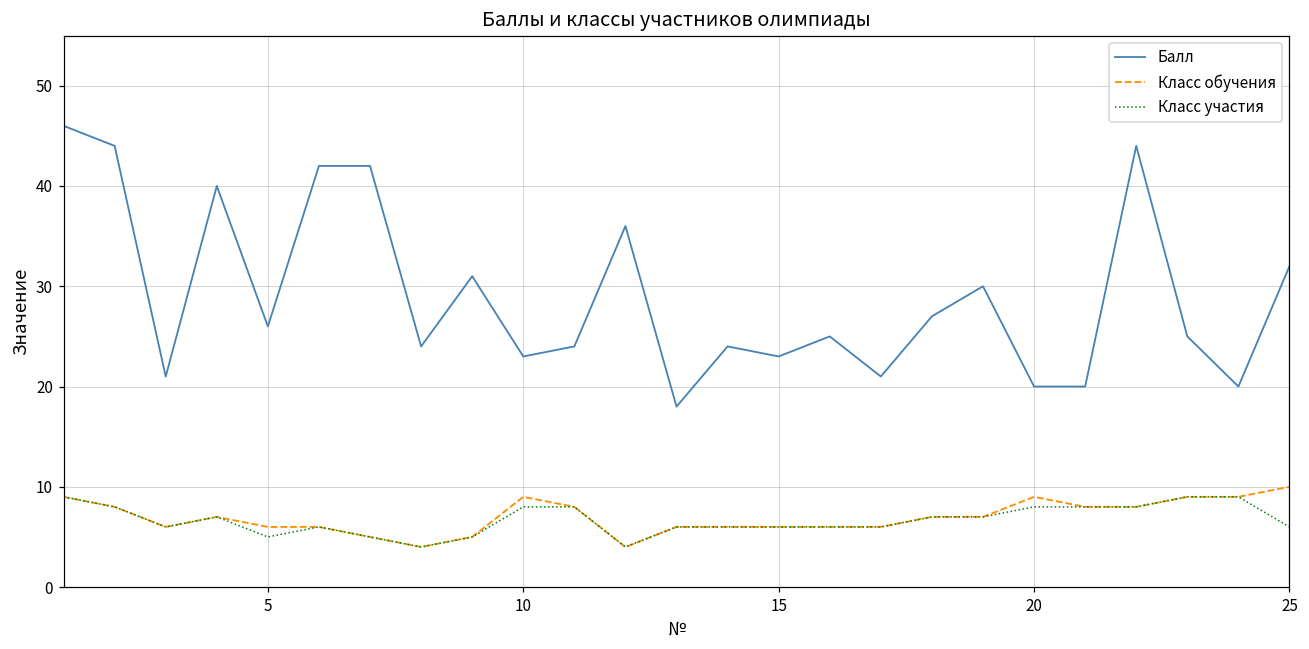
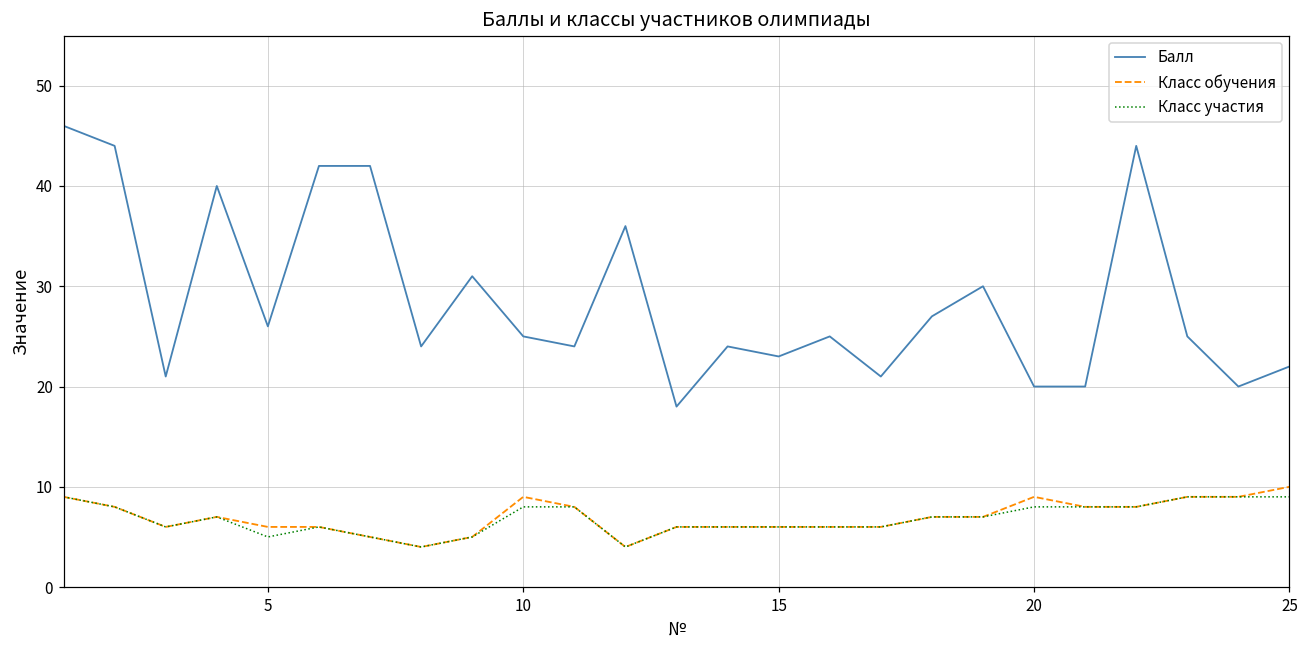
Балл, 10: 23 -> 25
Балл, 25: 32 -> 22
Класс участия, 25: 6 -> 9
